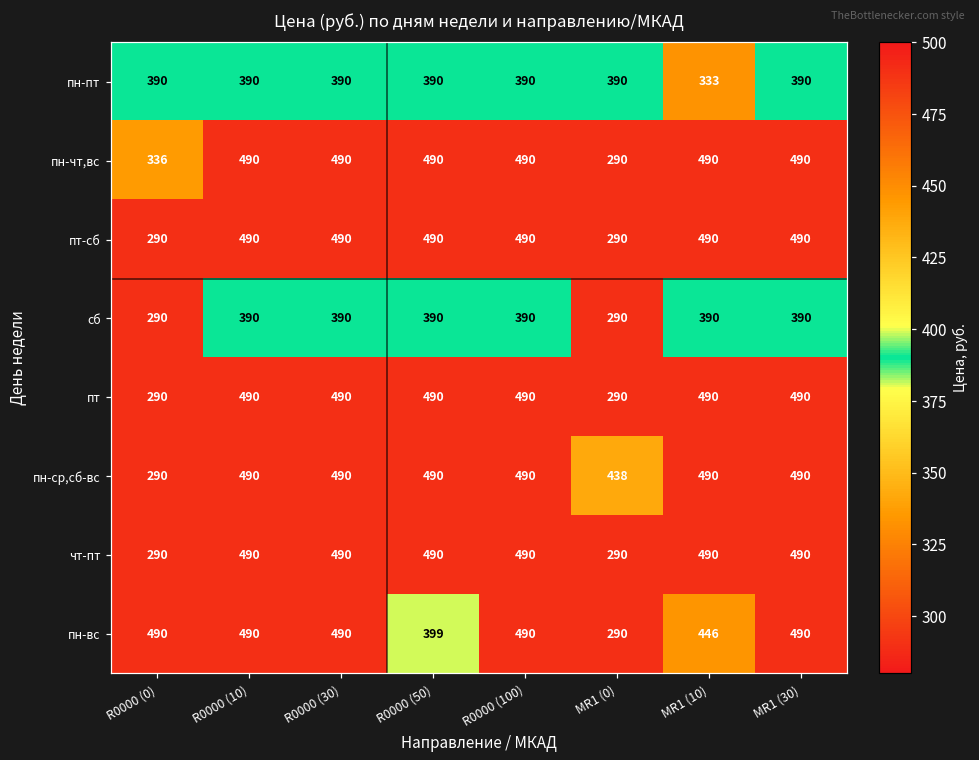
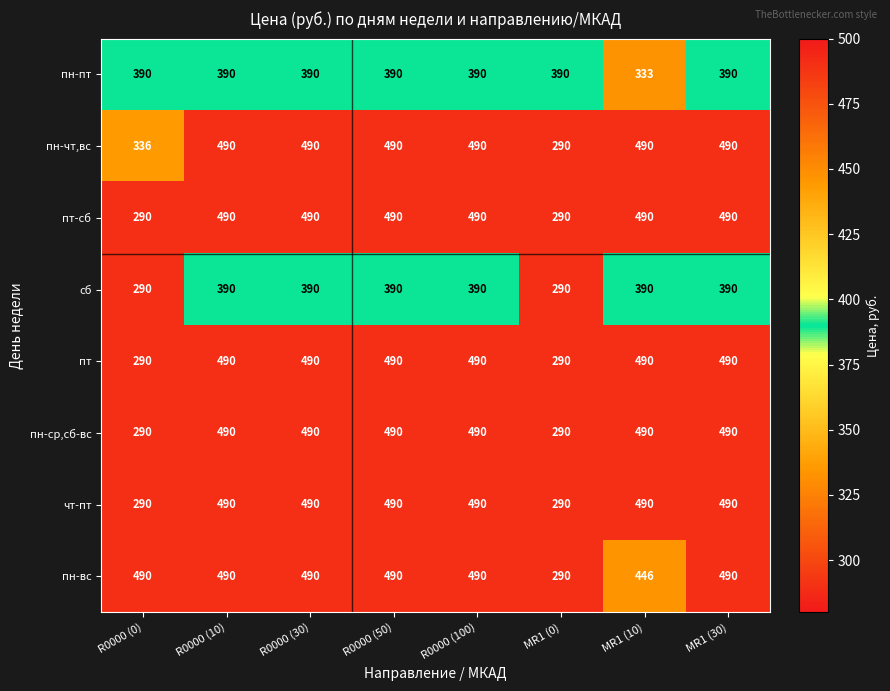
пн-ср,сб-вс, MR1 (0): 438 -> 290
пн-вс, R0000 (50): 399 -> 490
